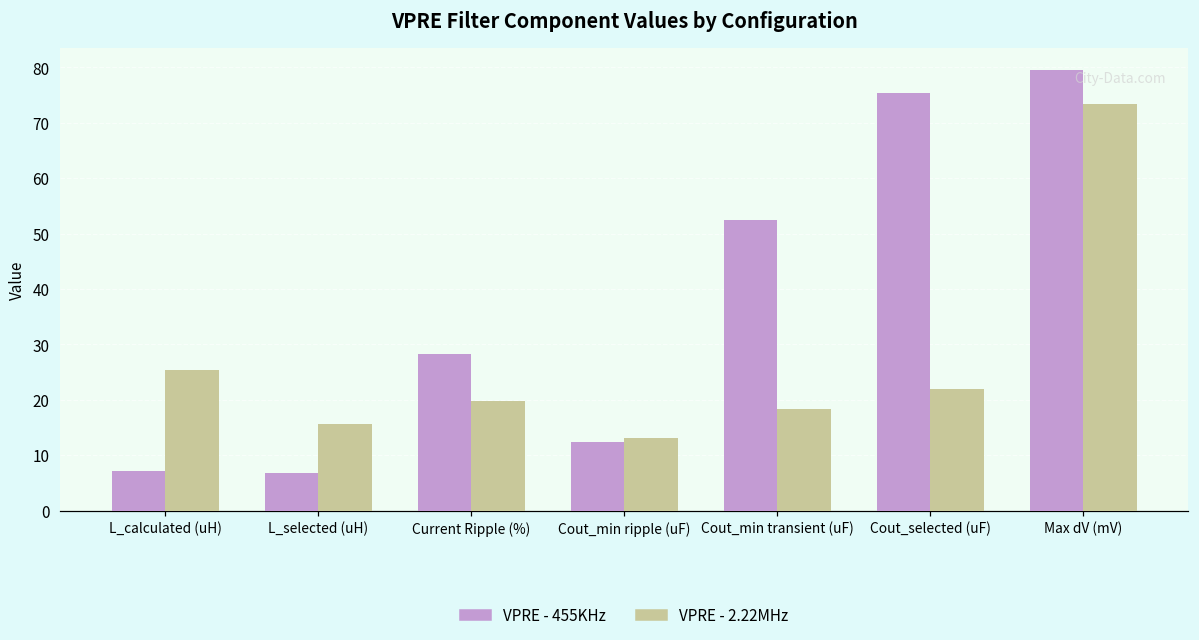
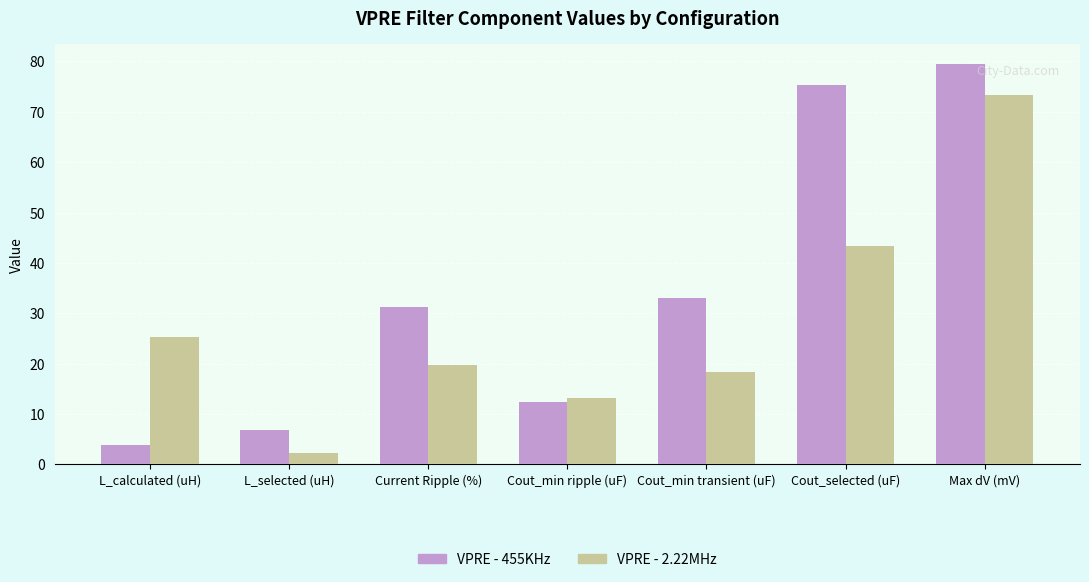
VPRE - 455KHz, L_calculated (uH): 7 -> 4
VPRE - 2.22MHz, L_selected (uH): 16 -> 2
VPRE - 455KHz, Current Ripple (%): 28 -> 31
VPRE - 455KHz, Cout_min transient (uF): 52 -> 33
VPRE - 2.22MHz, Cout_selected (uF): 22 -> 43
